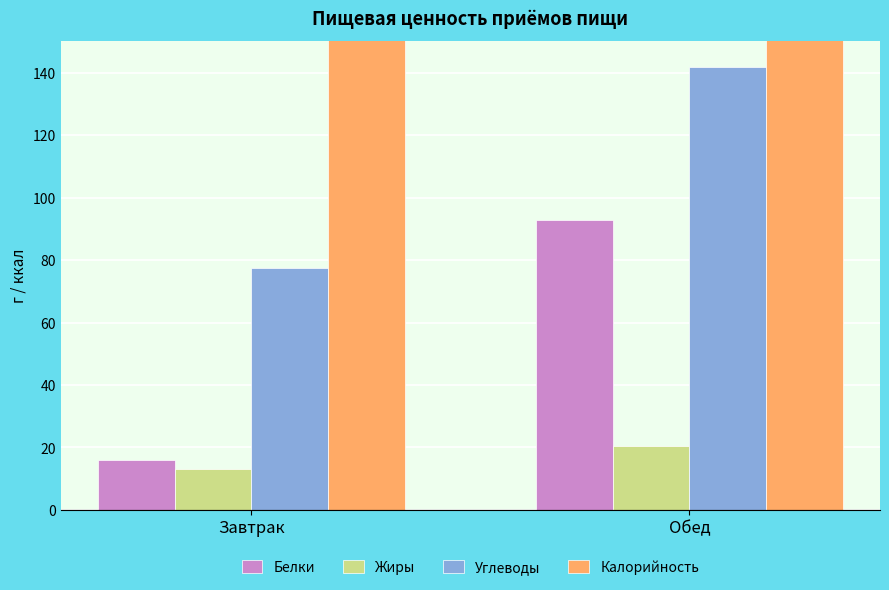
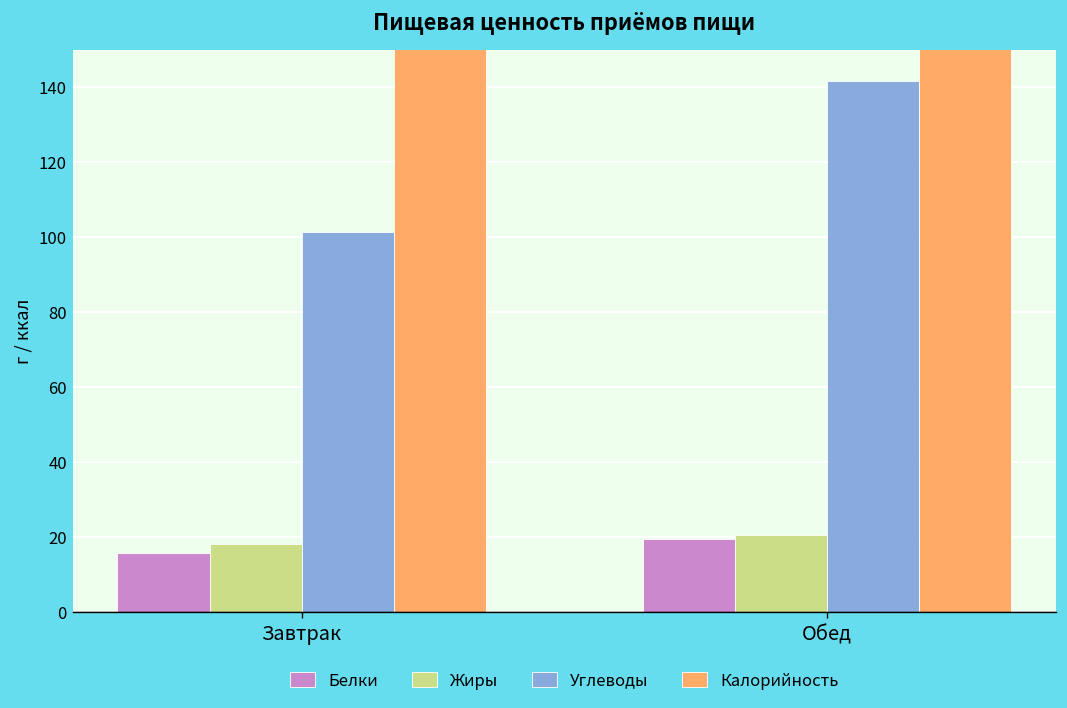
Жиры, Завтрак: 13 -> 18
Углеводы, Завтрак: 77 -> 101
Белки, Обед: 93 -> 20
